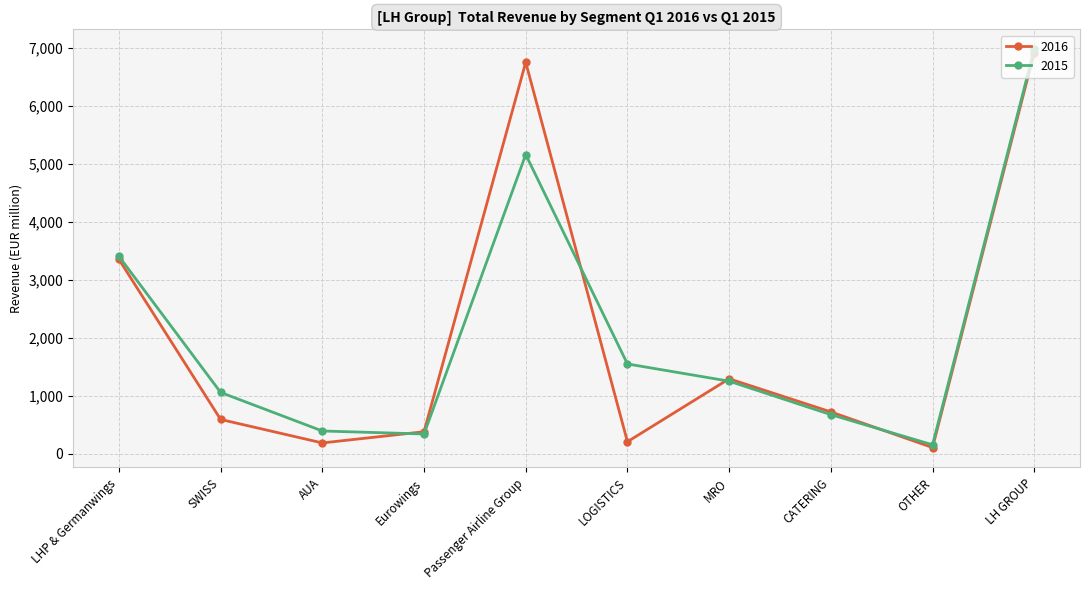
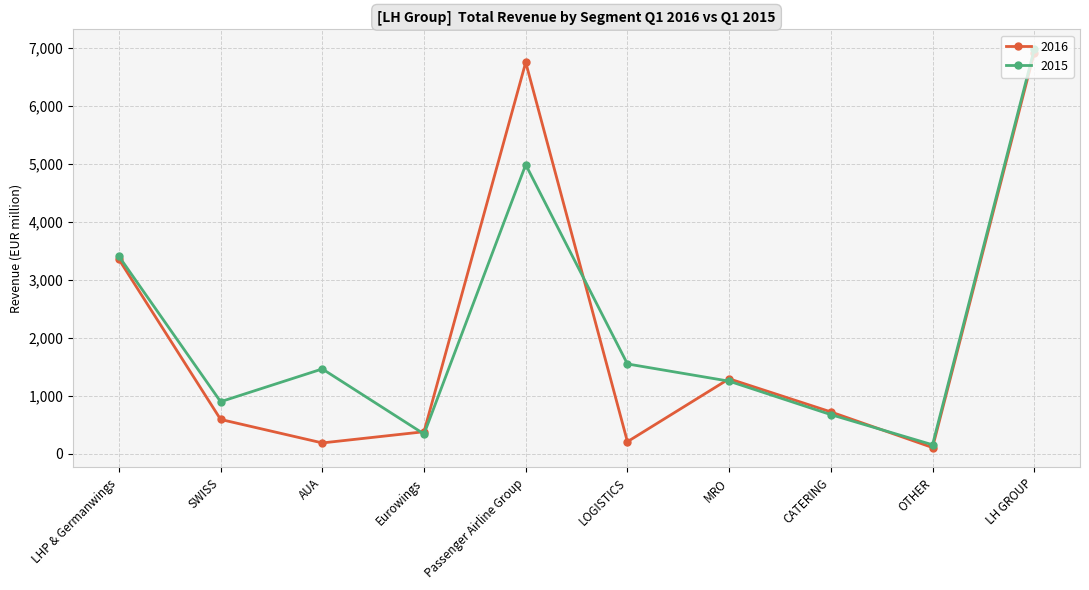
2015, SWISS: 1,100 -> 900
2015, AUA: 400 -> 1,500
2015, Passenger Airline Group: 5,200 -> 5,000
